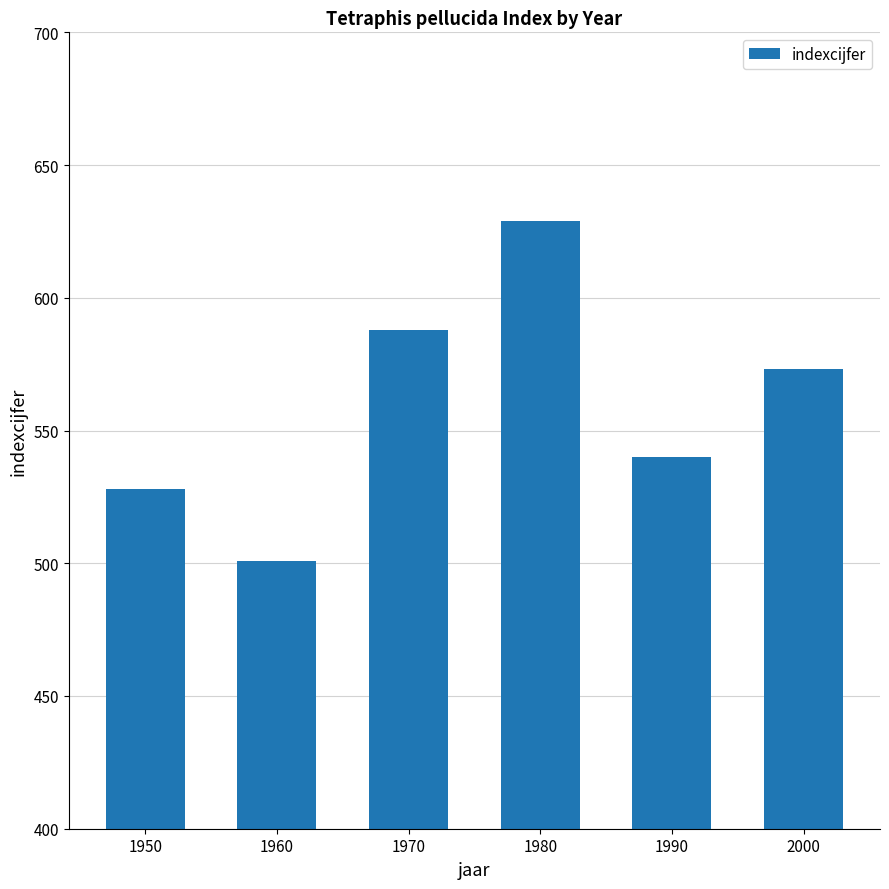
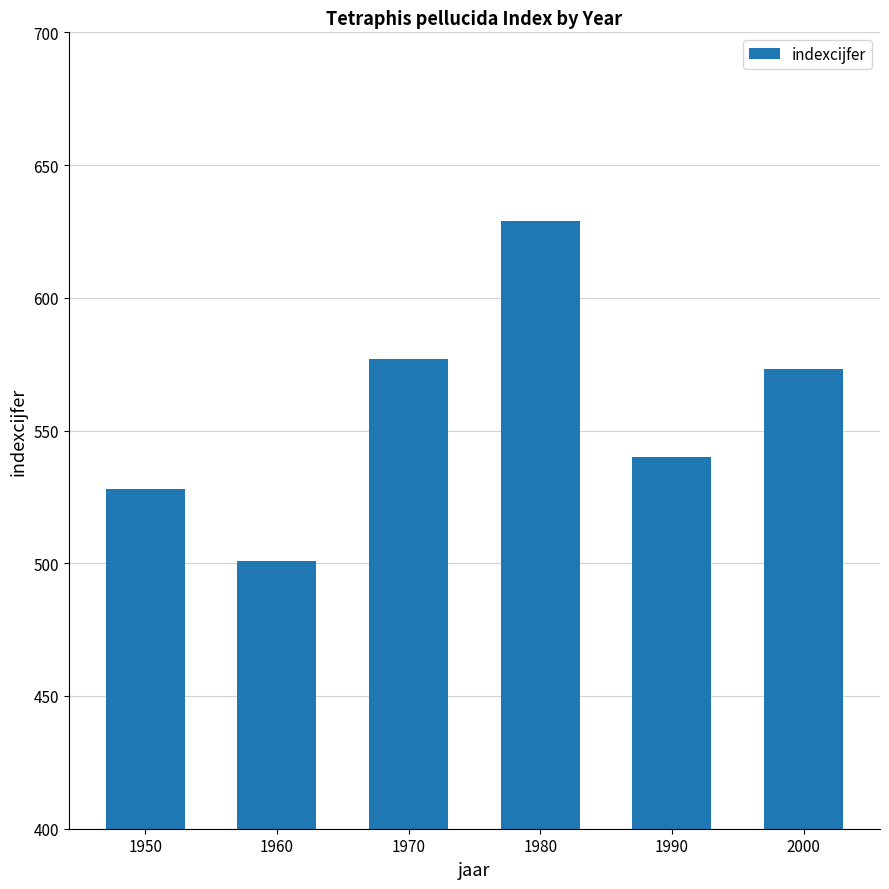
1970: 588 -> 577
